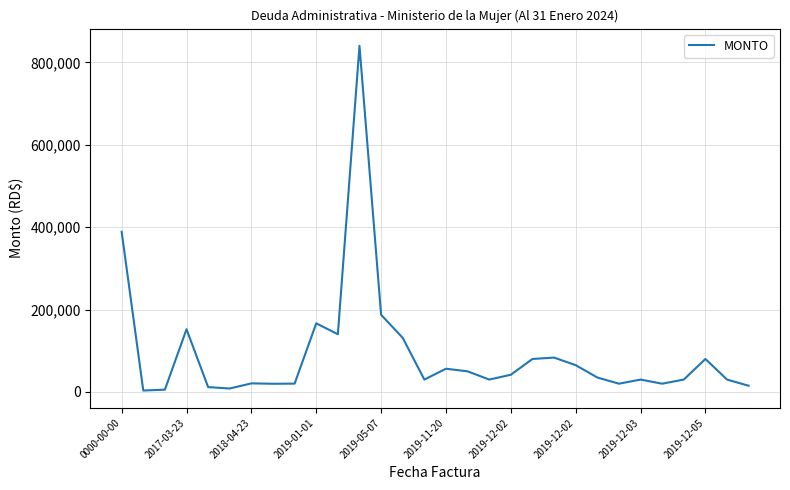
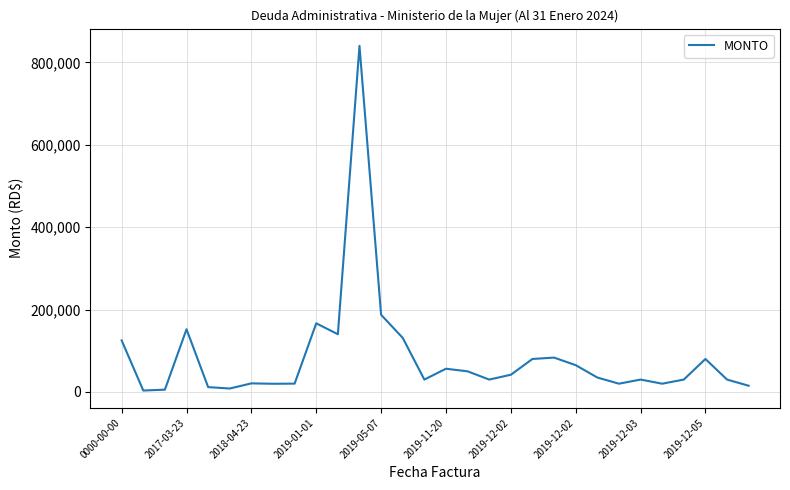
0000-00-00: 390,000 -> 130,000
